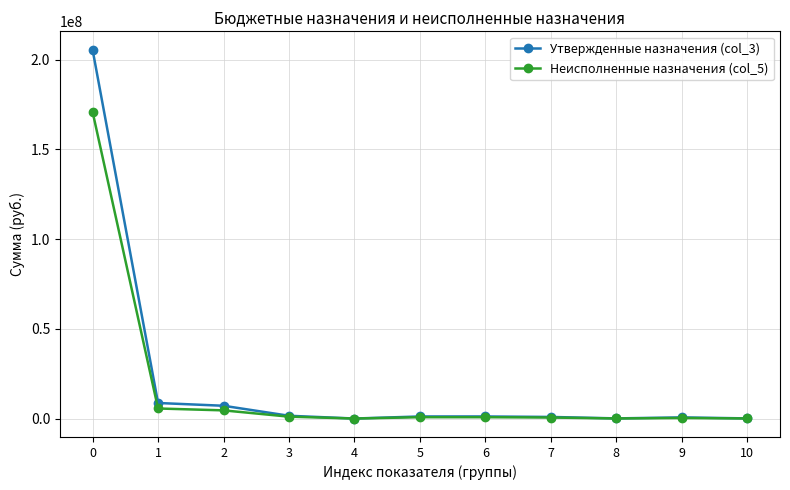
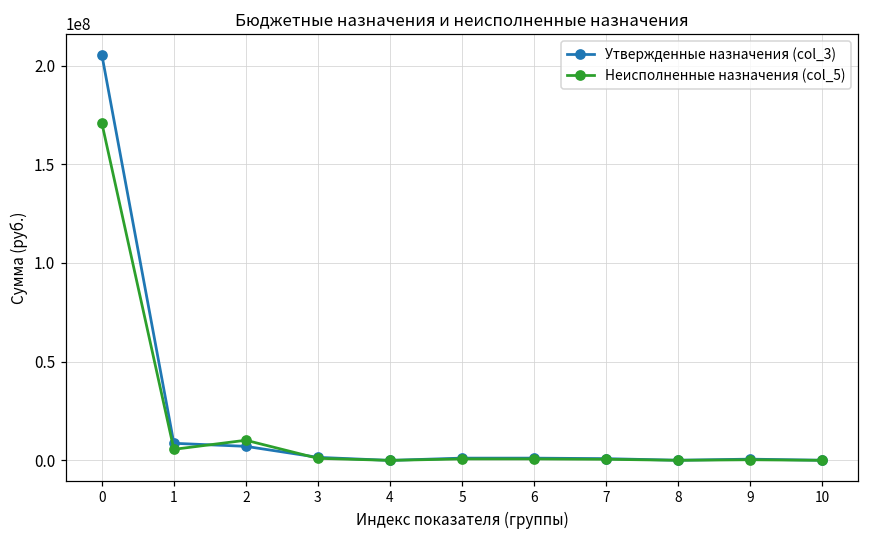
Неисполненные назначения (col_5), 2: 5000000 -> 10000000
